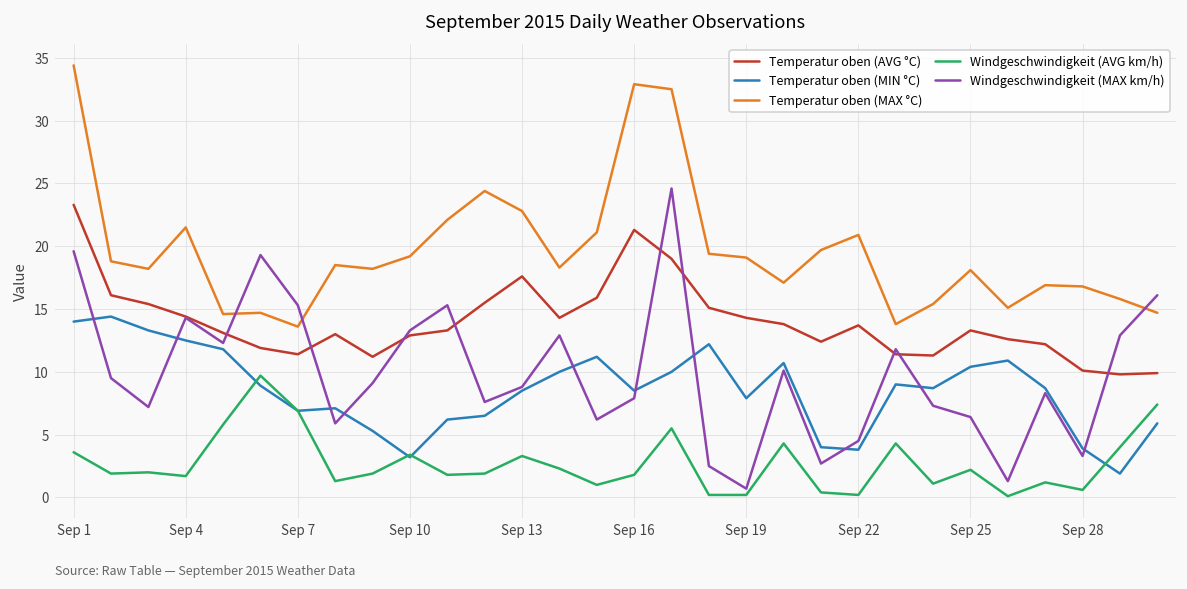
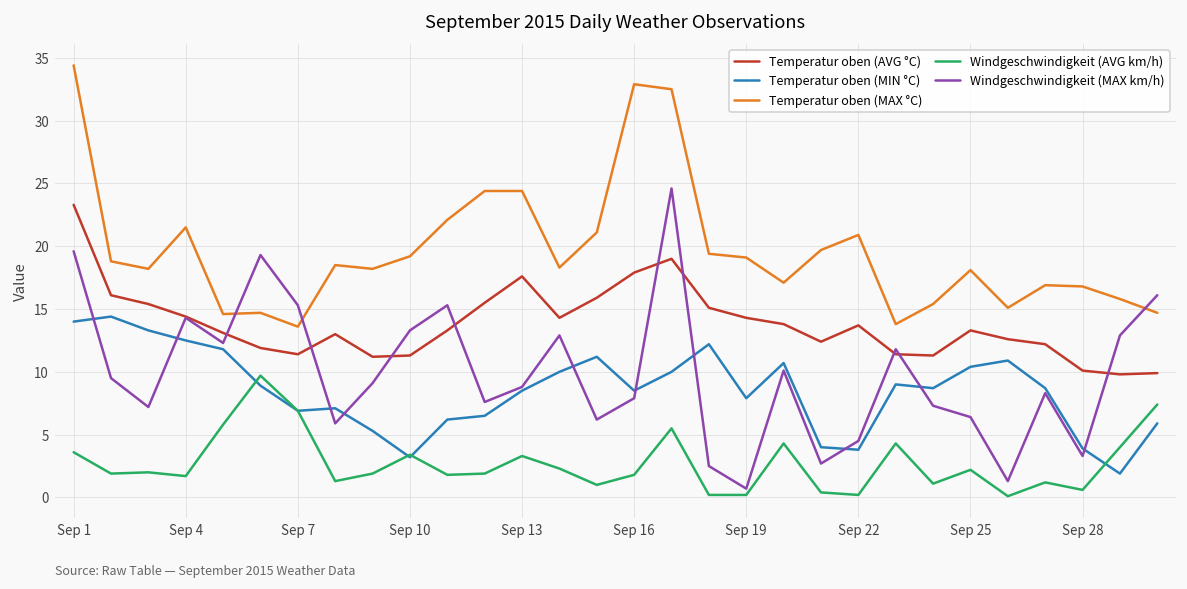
Temperatur oben (AVG °C), Sep 10: 12.9 -> 11.3
Temperatur oben (MAX °C), Sep 13: 22.8 -> 24.4
Temperatur oben (AVG °C), Sep 16: 21.3 -> 17.9
